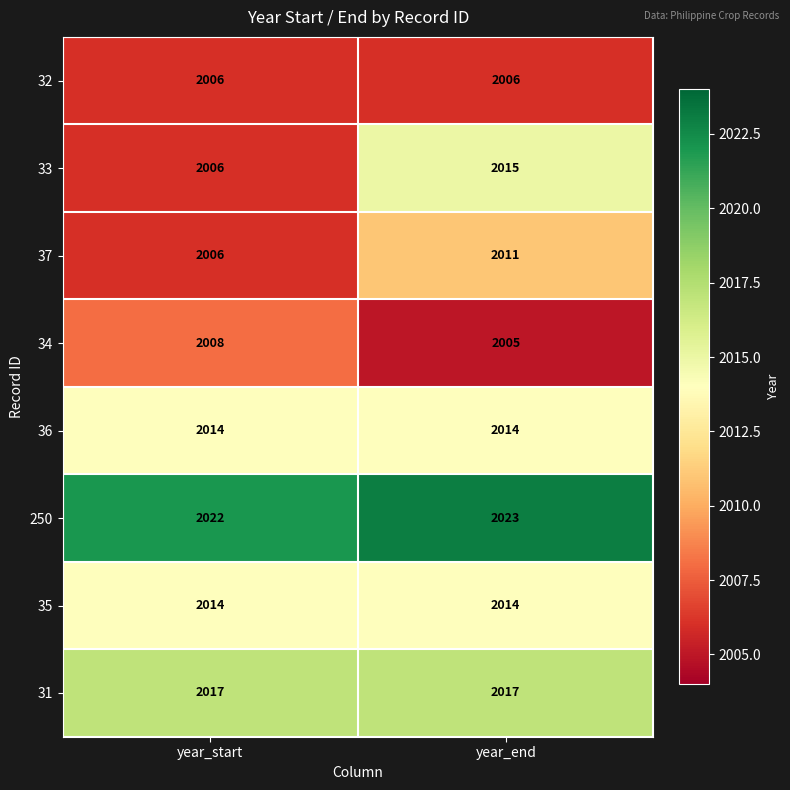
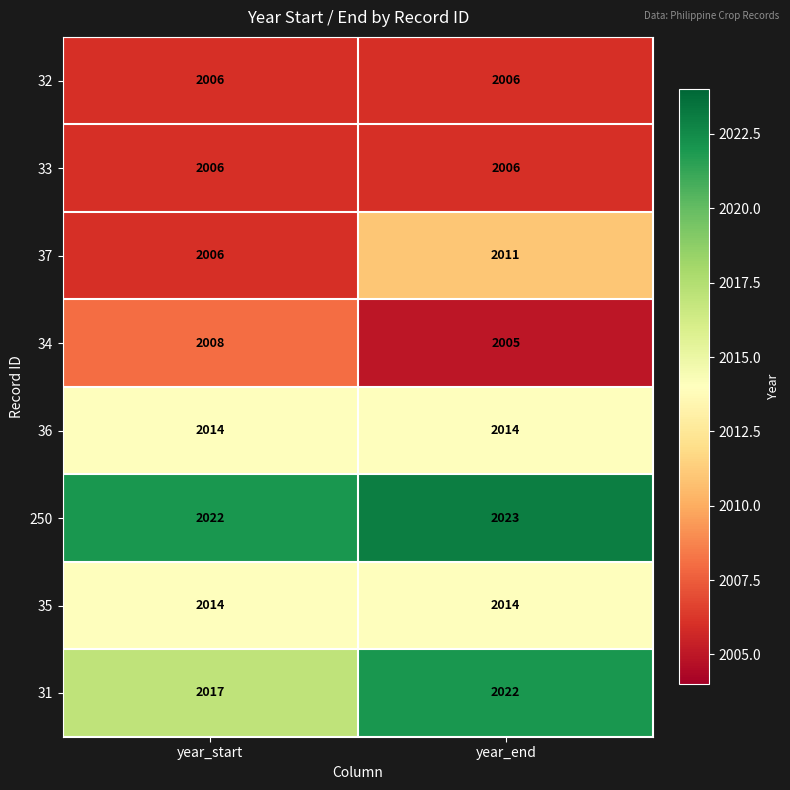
33, year_end: 2015 -> 2006
31, year_end: 2017 -> 2022
